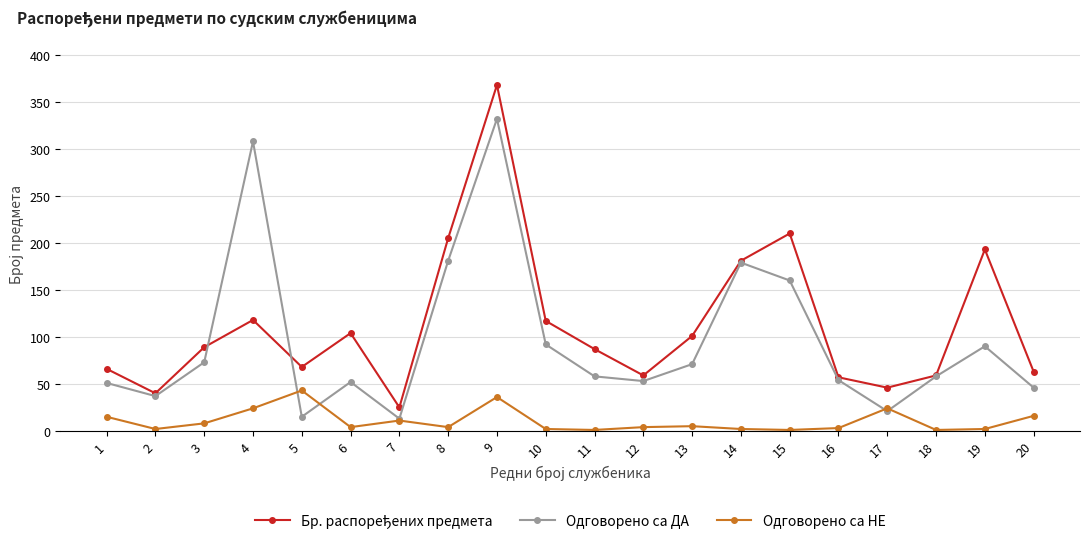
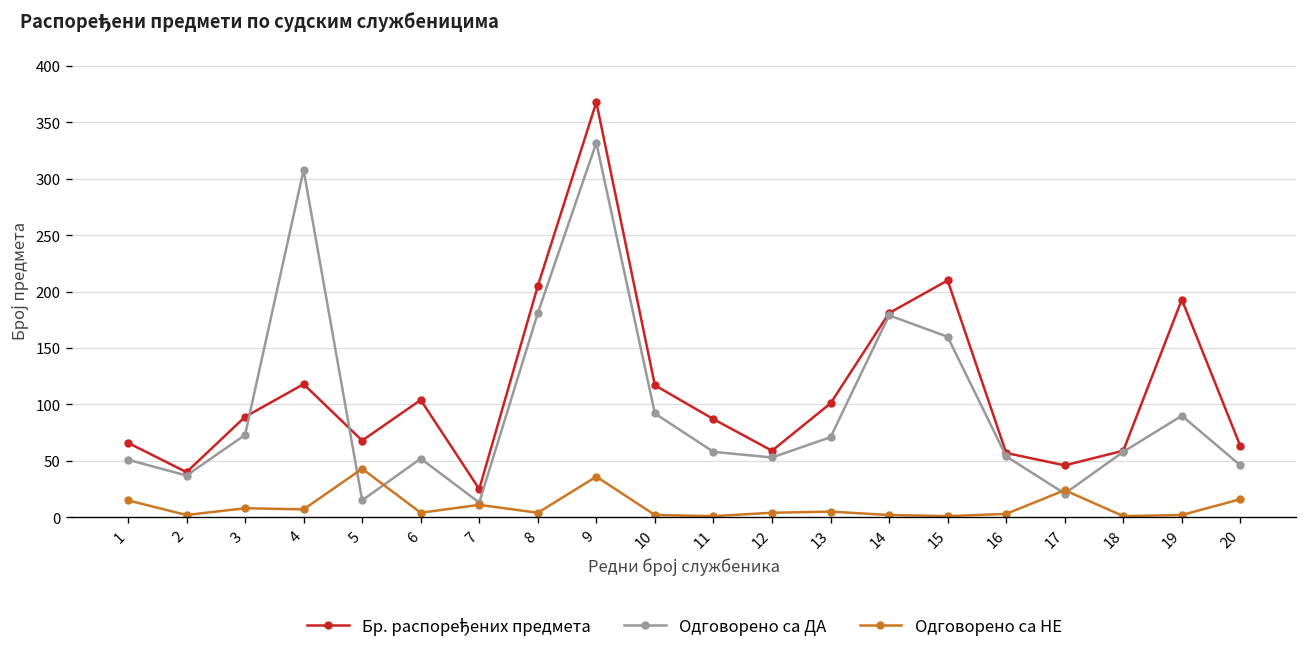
Одговорено са НЕ, 4: 20 -> 10
